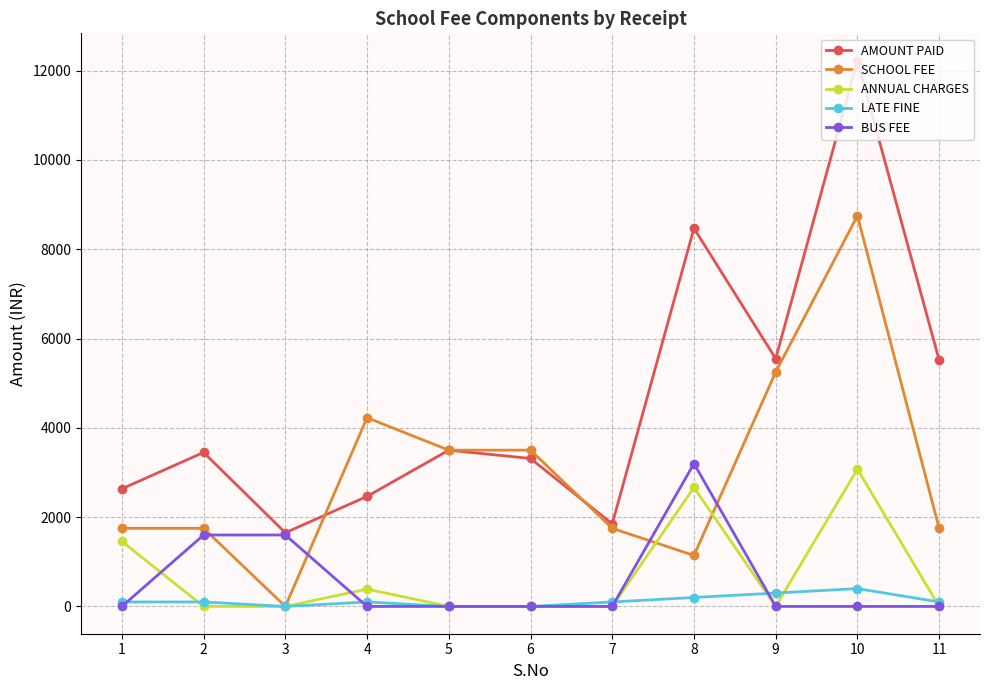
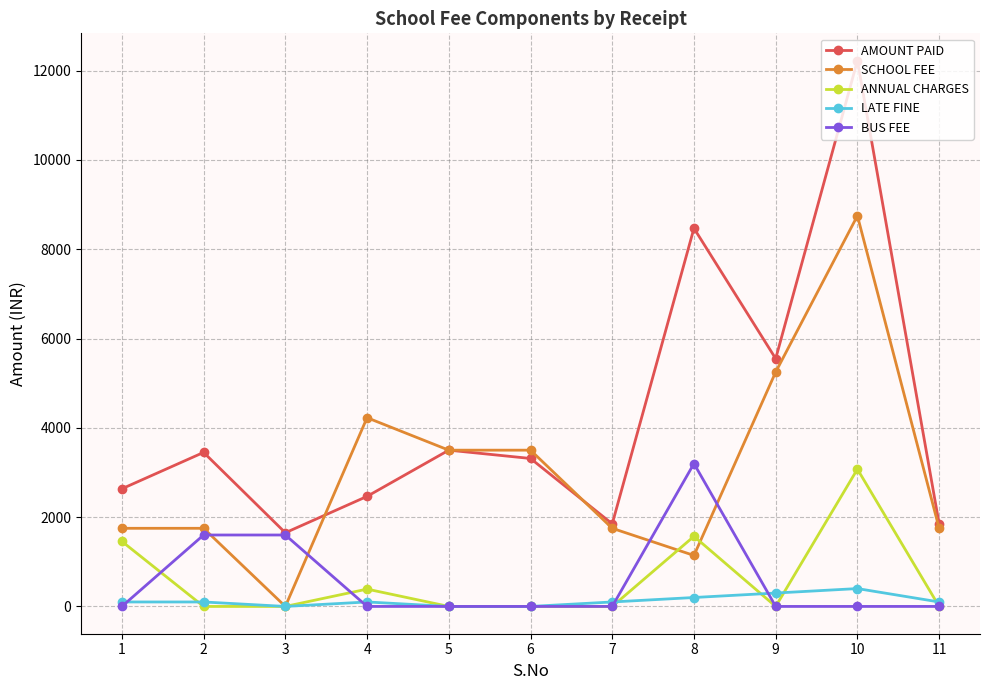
ANNUAL CHARGES, 8: 2700 -> 1600
AMOUNT PAID, 11: 5500 -> 1900
